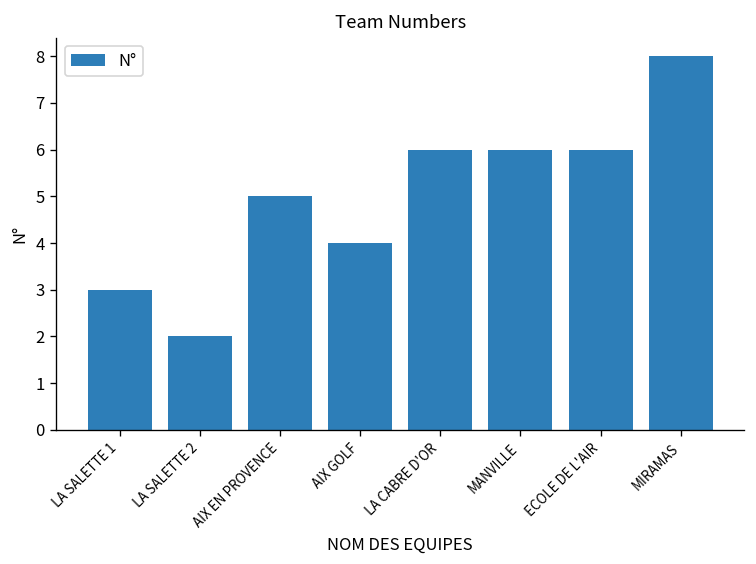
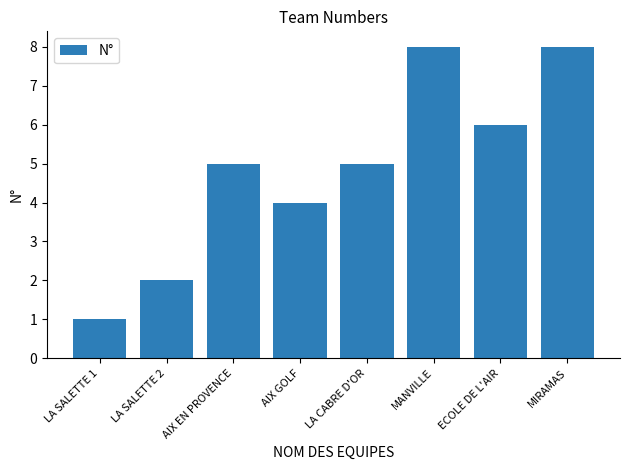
LA SALETTE 1: 3 -> 1
LA CABRE D'OR: 6 -> 5
MANVILLE: 6 -> 8
